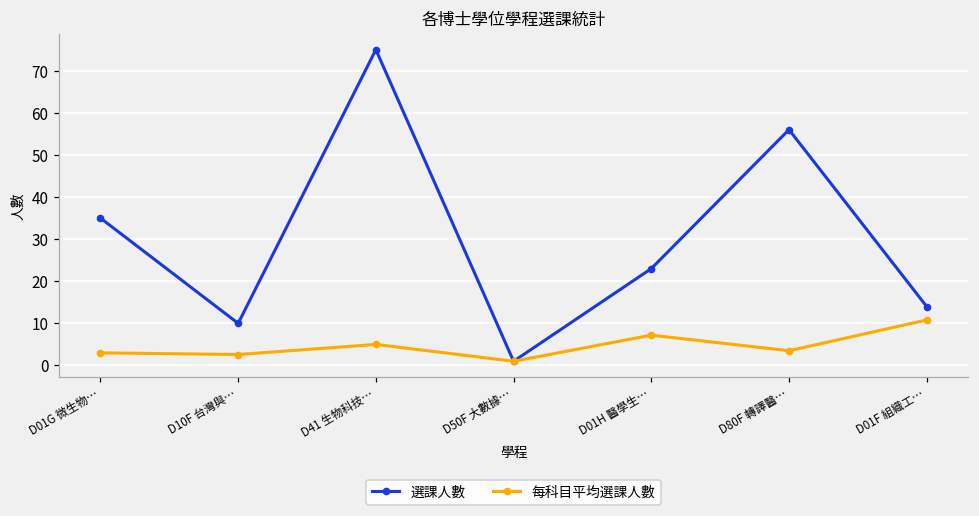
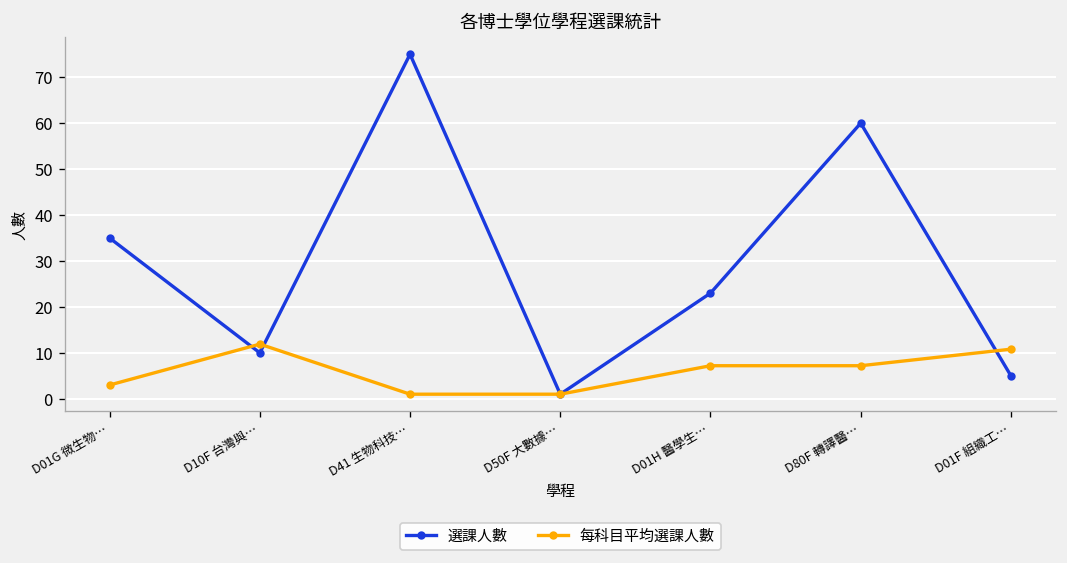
每科目平均選課人數, D10F 台灣與…: 3 -> 12
每科目平均選課人數, D41 生物科技…: 5 -> 1
選課人數, D80F 轉譯醫…: 56 -> 60
每科目平均選課人數, D80F 轉譯醫…: 4 -> 7
選課人數, D01F 組織工…: 14 -> 5
